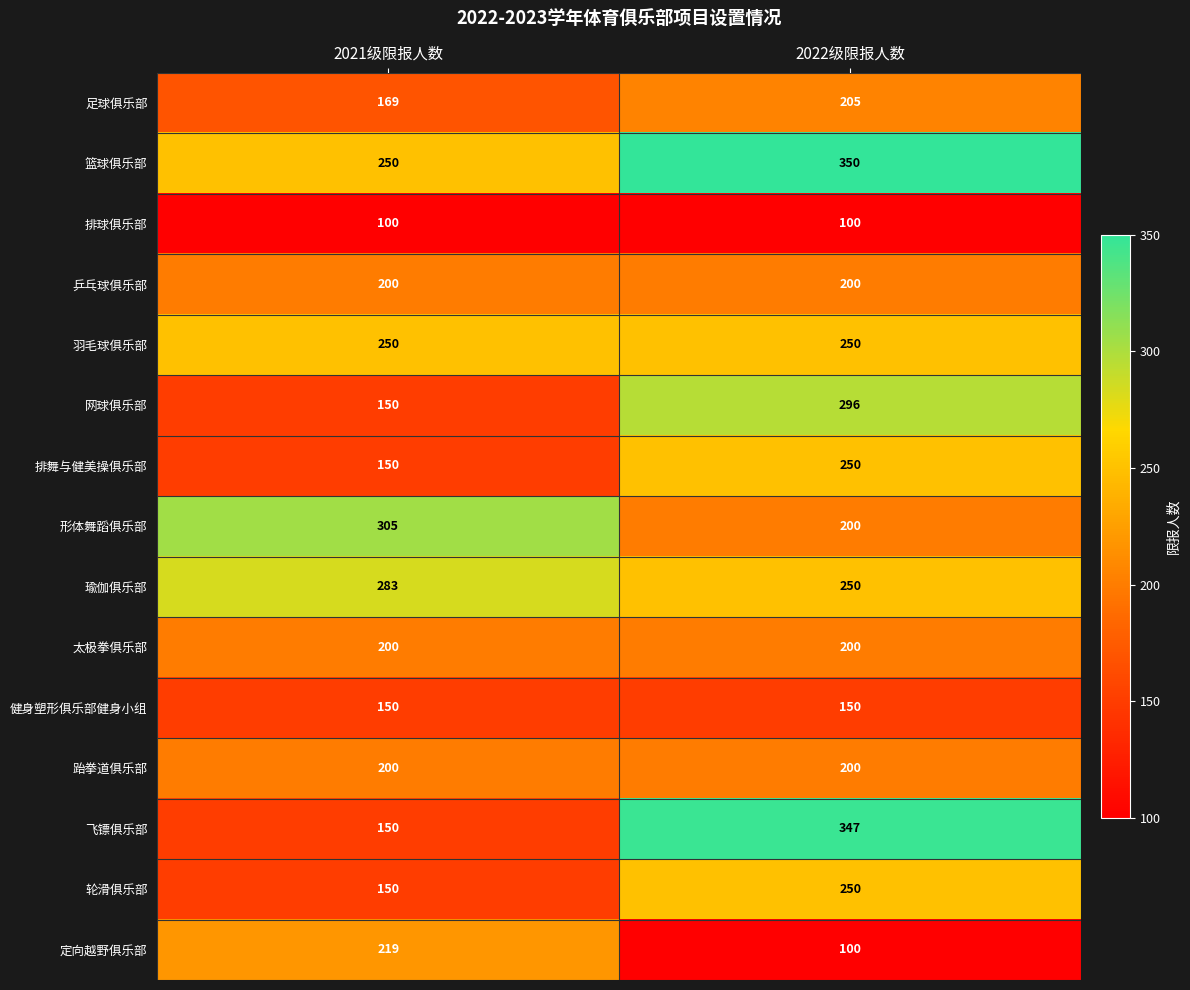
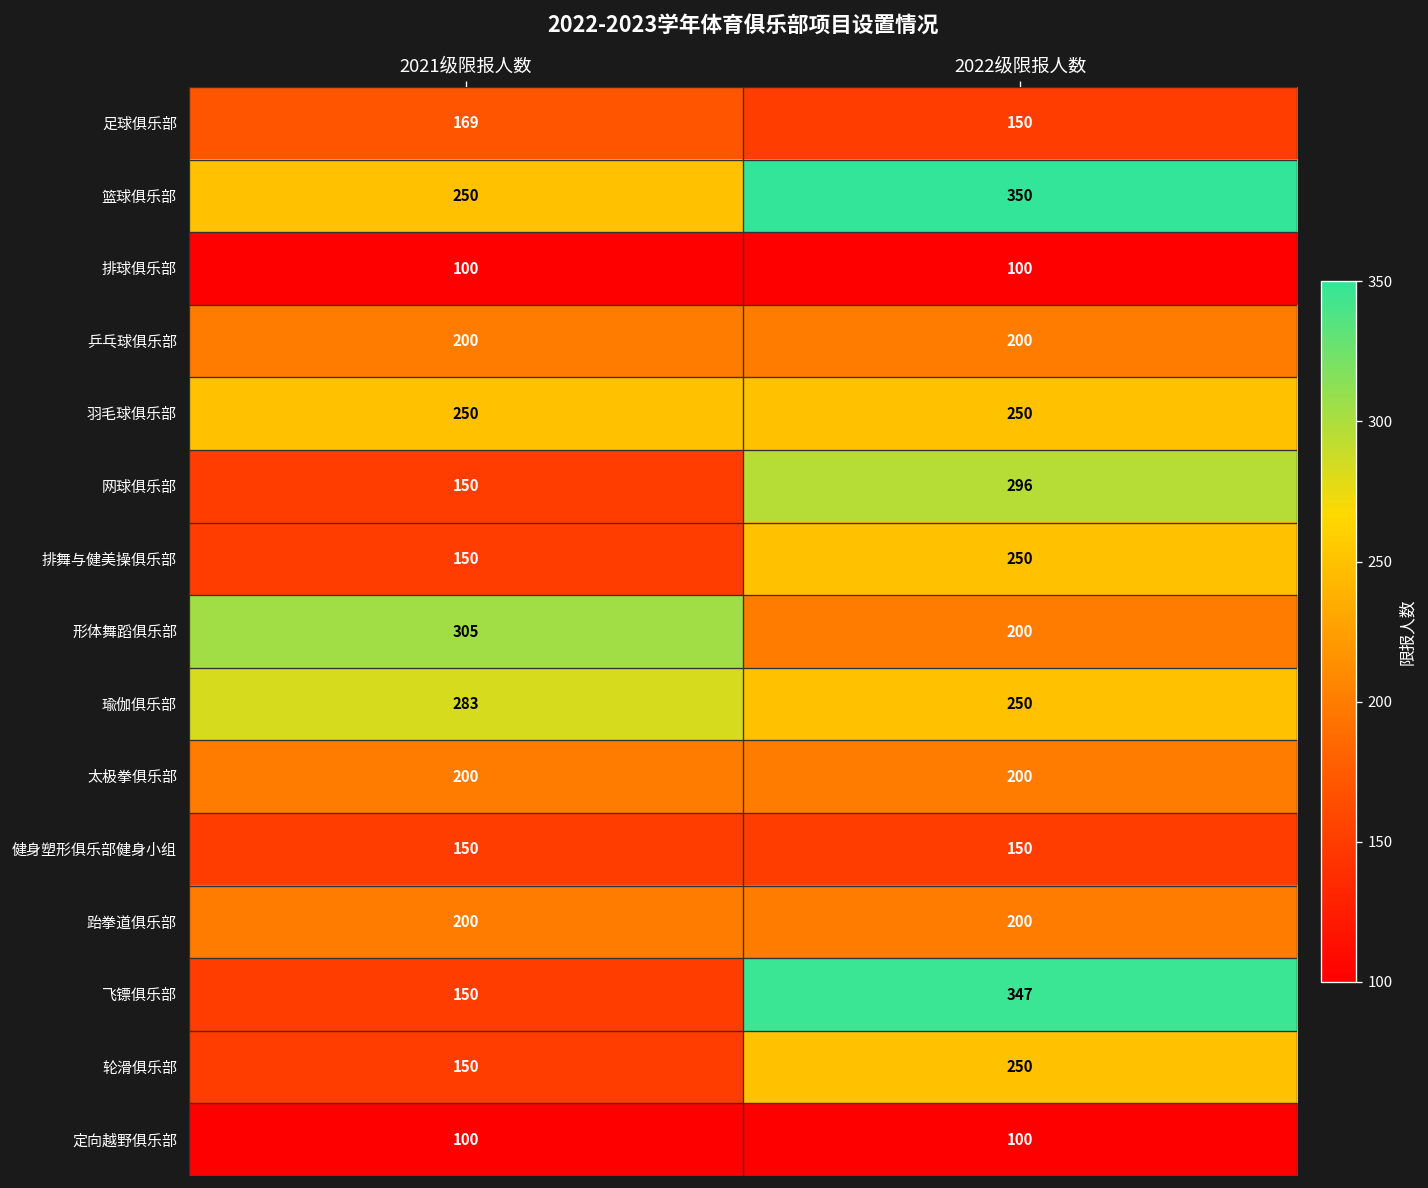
足球俱乐部, 2022级限报人数: 205 -> 150
定向越野俱乐部, 2021级限报人数: 219 -> 100
